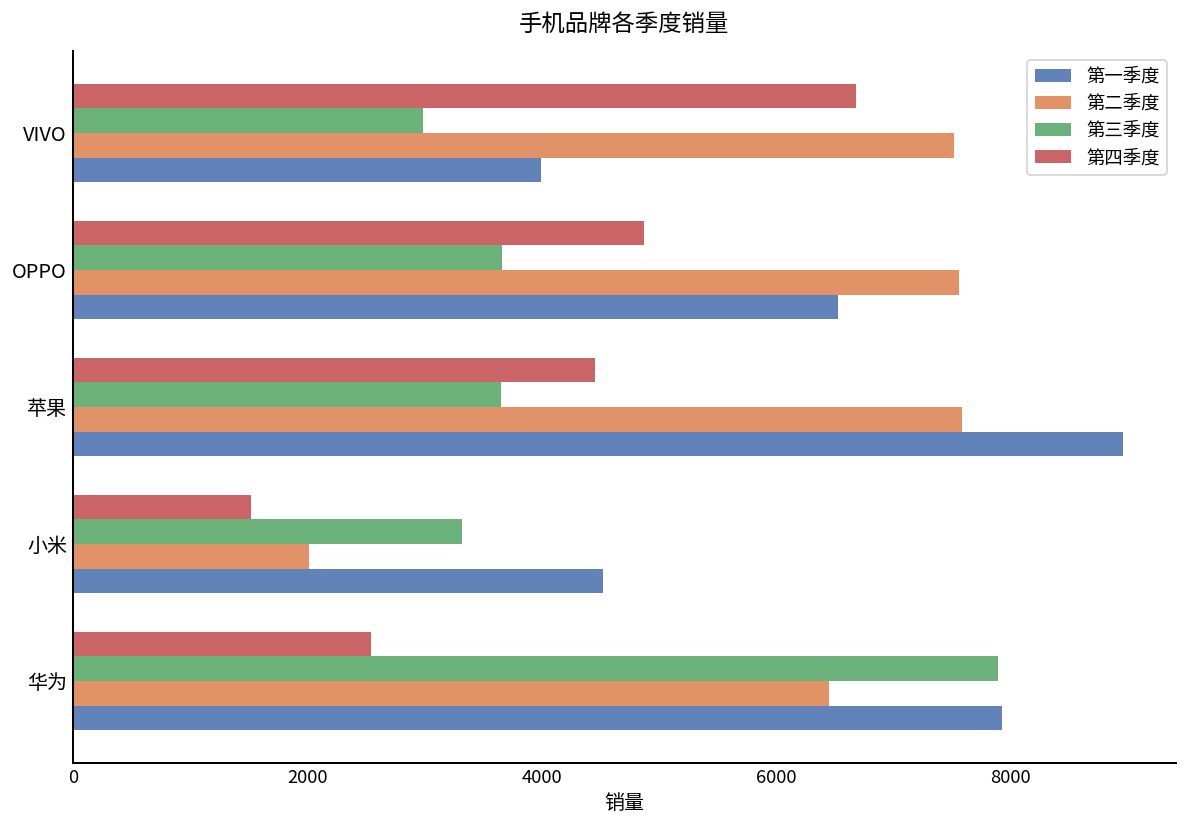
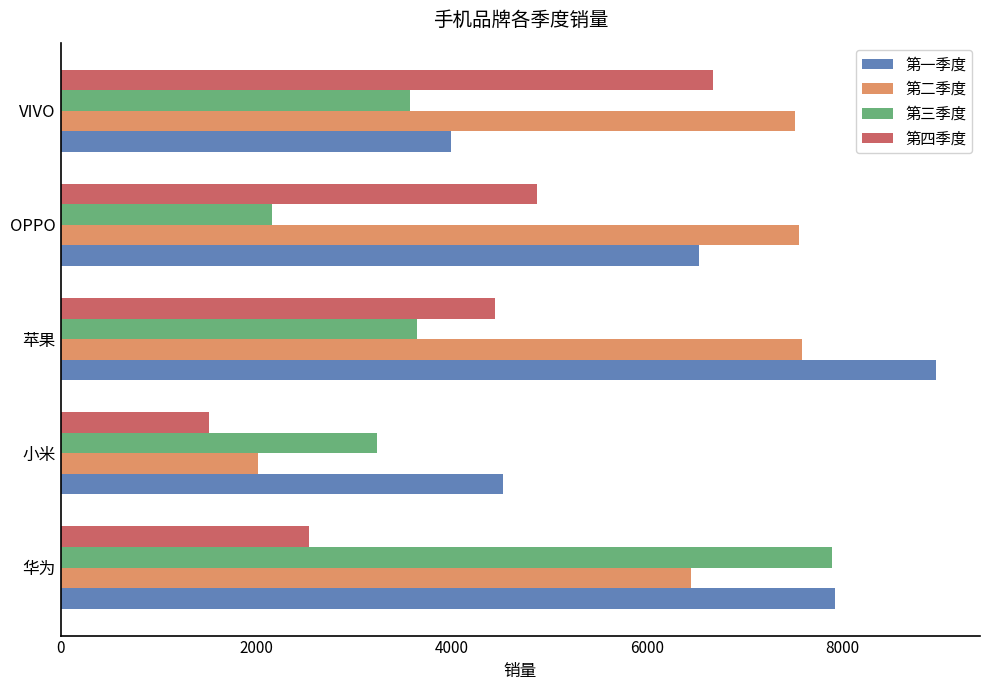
第三季度, VIVO: 3000 -> 3600
第三季度, OPPO: 3700 -> 2200
第三季度, 小米: 3300 -> 3200
